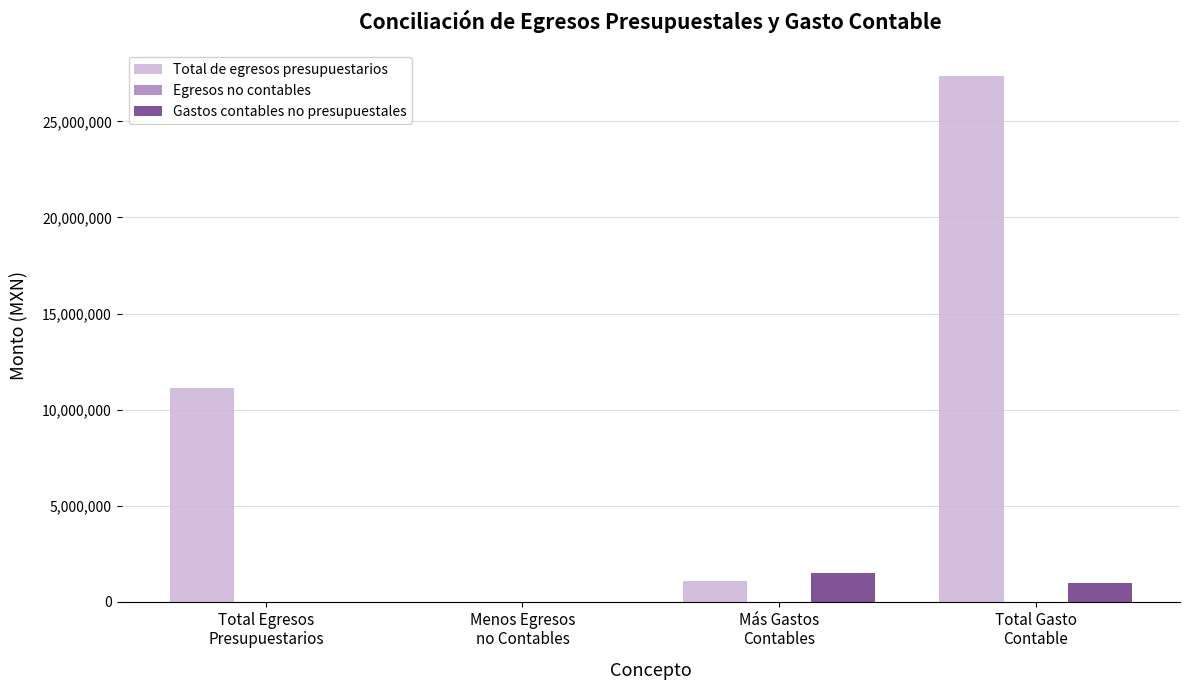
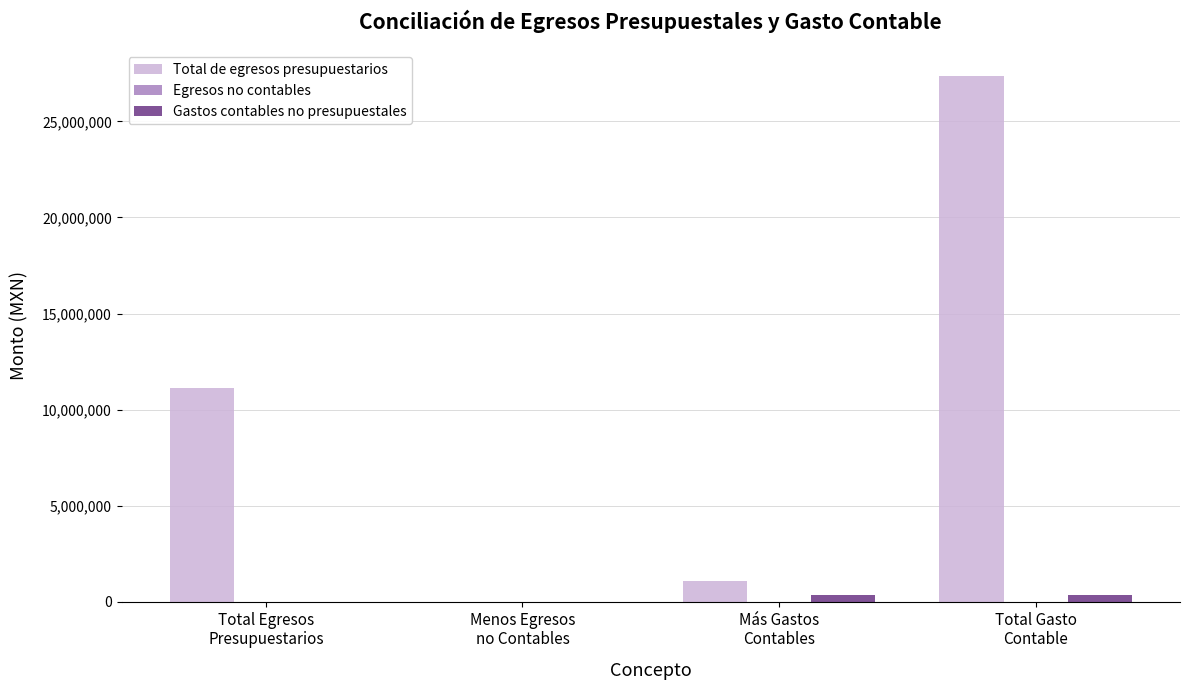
Gastos contables no presupuestales, Más Gastos Contables: 1,500,000 -> 400,000
Gastos contables no presupuestales, Total Gasto Contable: 1,000,000 -> 400,000
